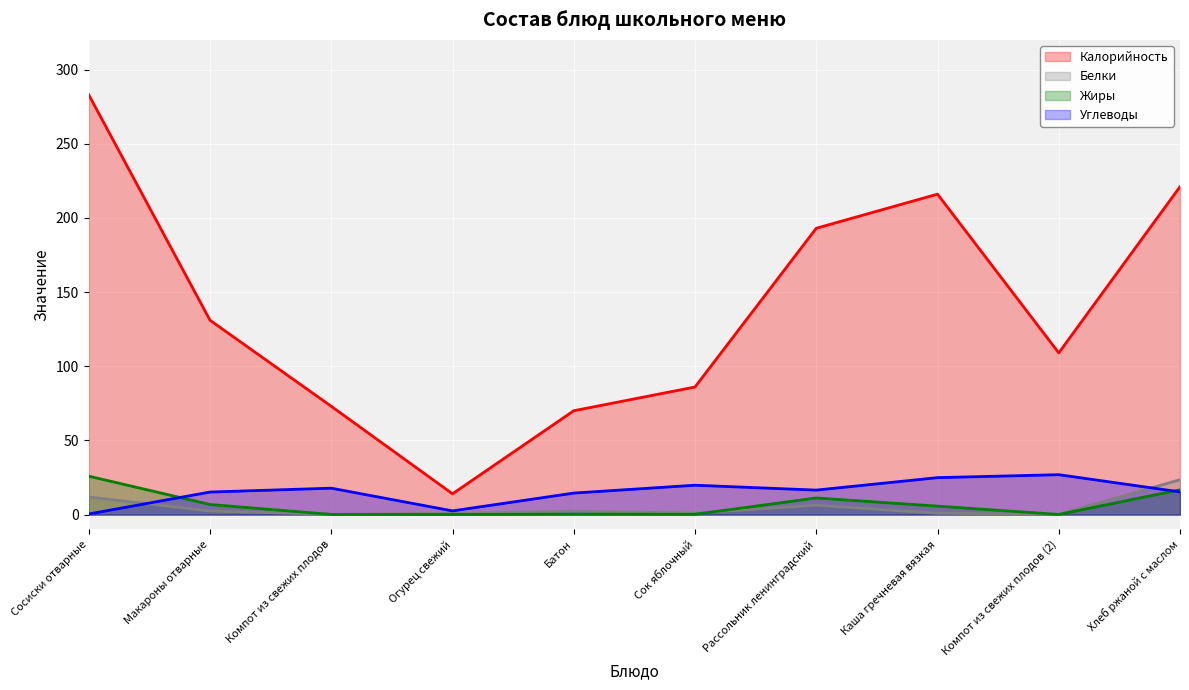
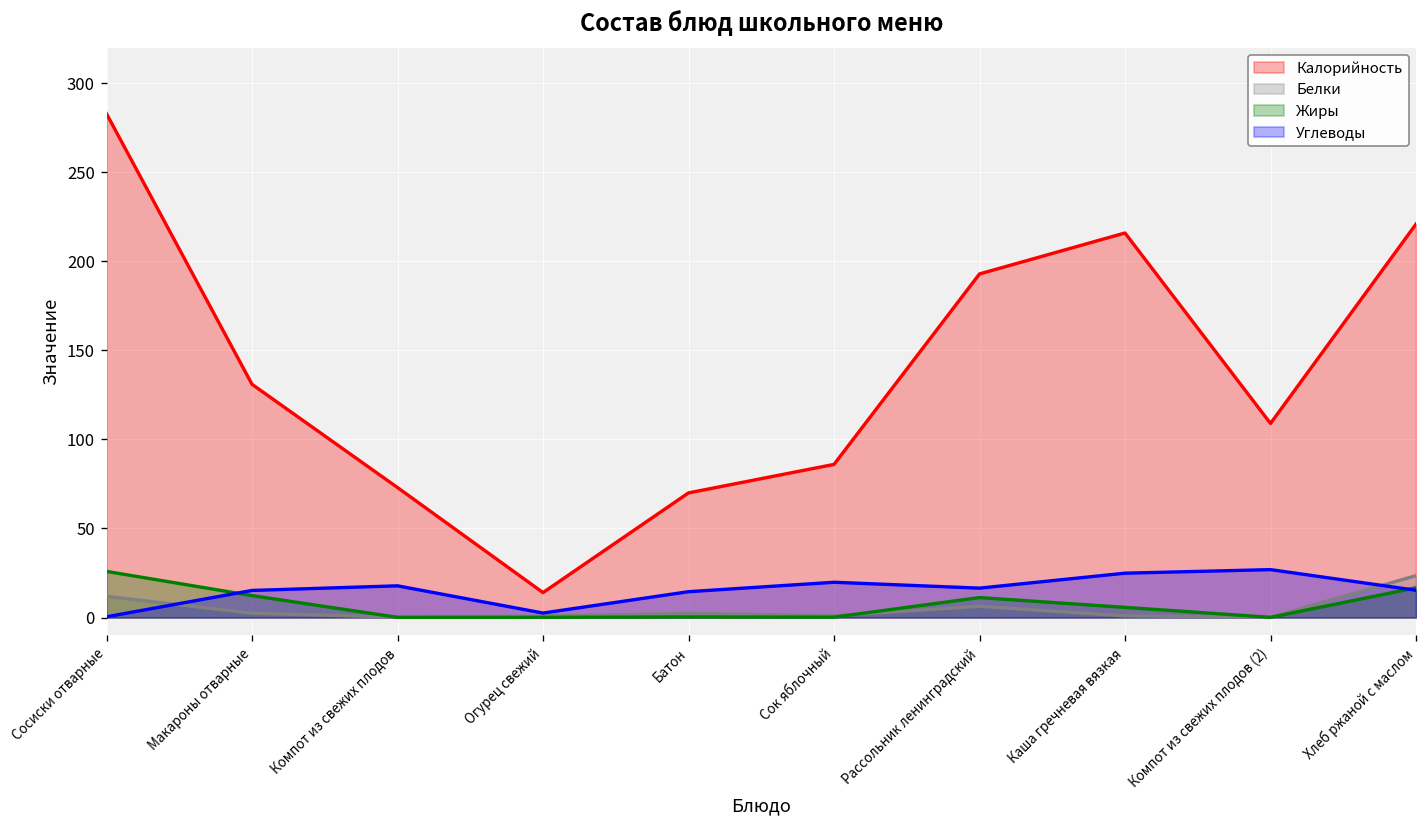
Жиры, Макароны отварные: 7 -> 12
